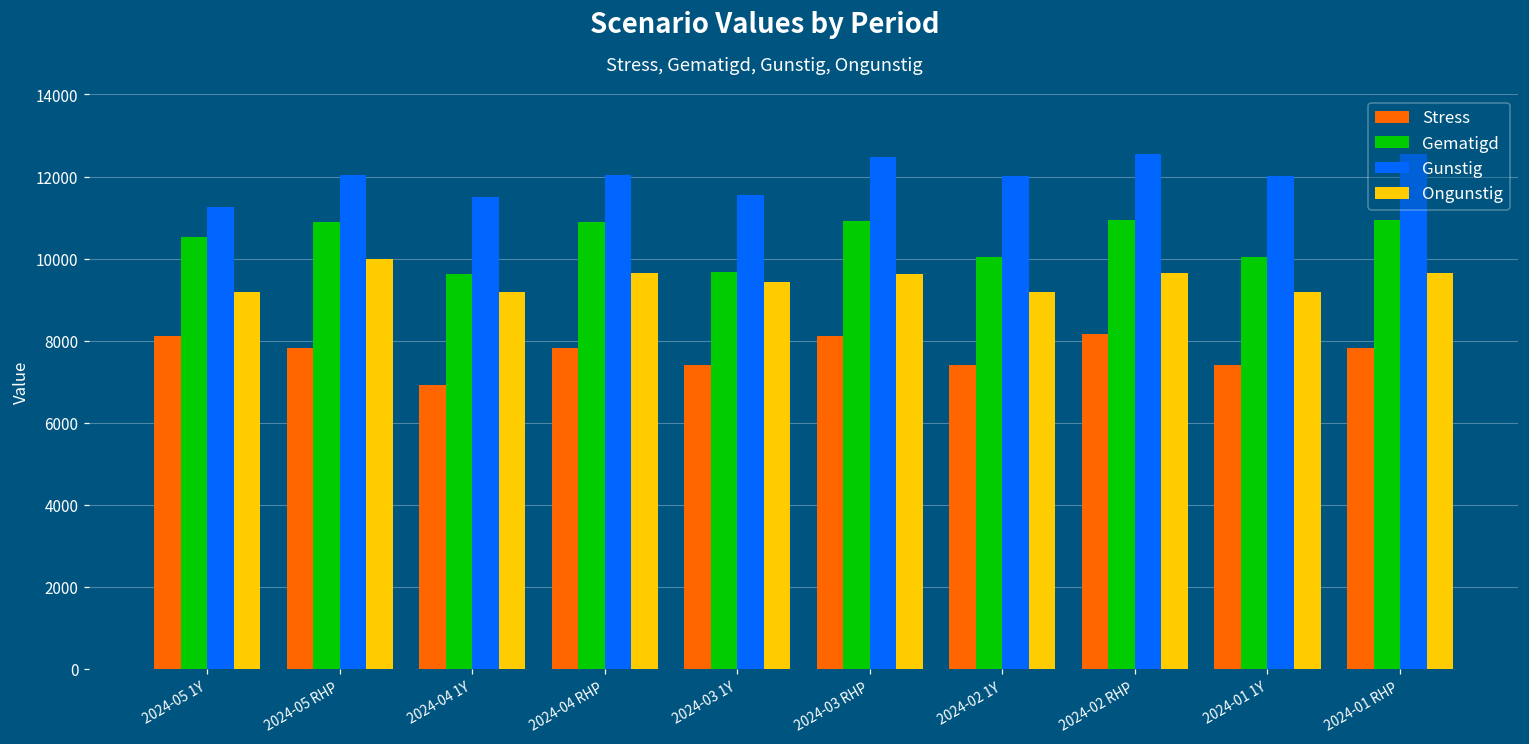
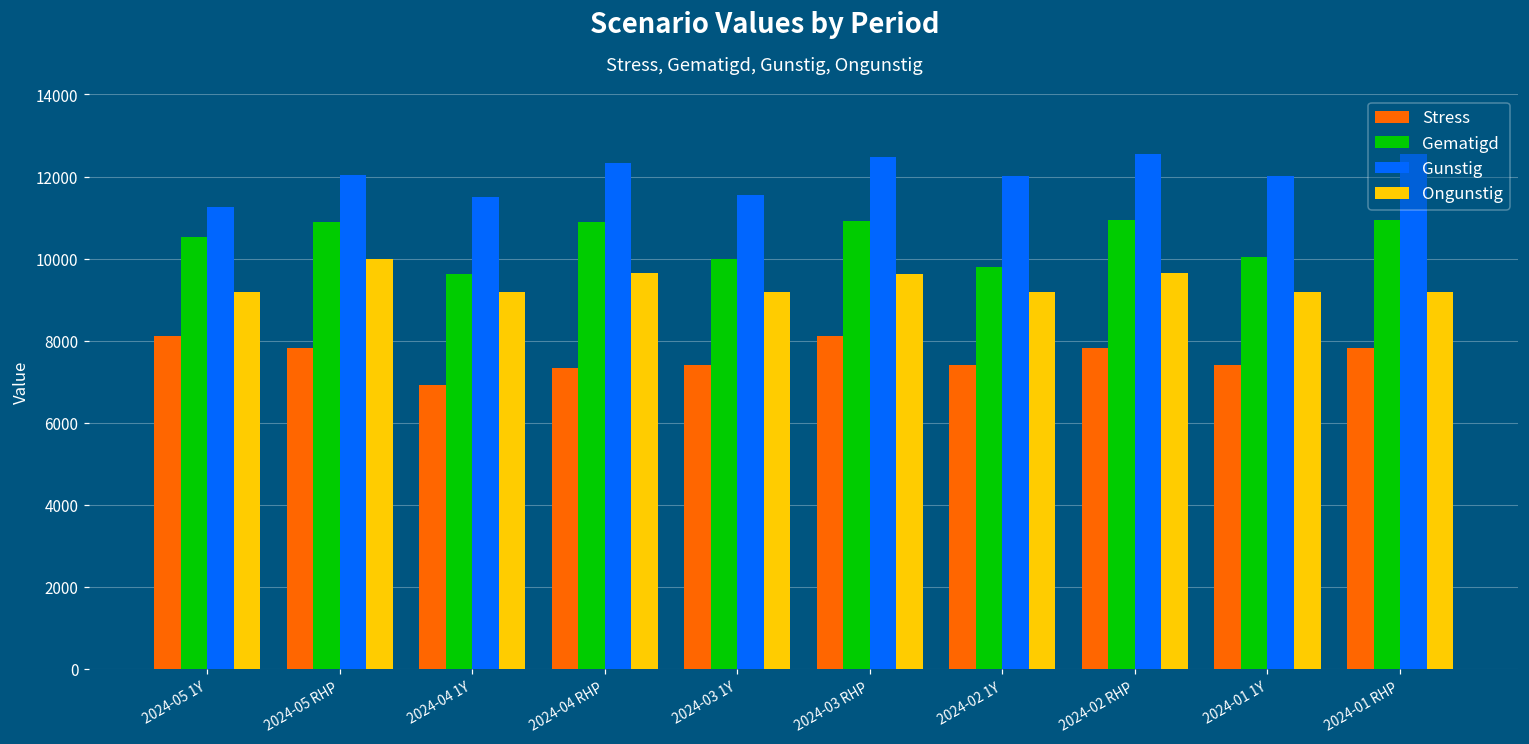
Stress, 2024-04 RHP: 7800 -> 7300
Gunstig, 2024-04 RHP: 12000 -> 12300
Gematigd, 2024-03 1Y: 9700 -> 10000
Ongunstig, 2024-03 1Y: 9400 -> 9200
Gematigd, 2024-02 1Y: 10000 -> 9800
Stress, 2024-02 RHP: 8200 -> 7800
Ongunstig, 2024-01 RHP: 9700 -> 9200
